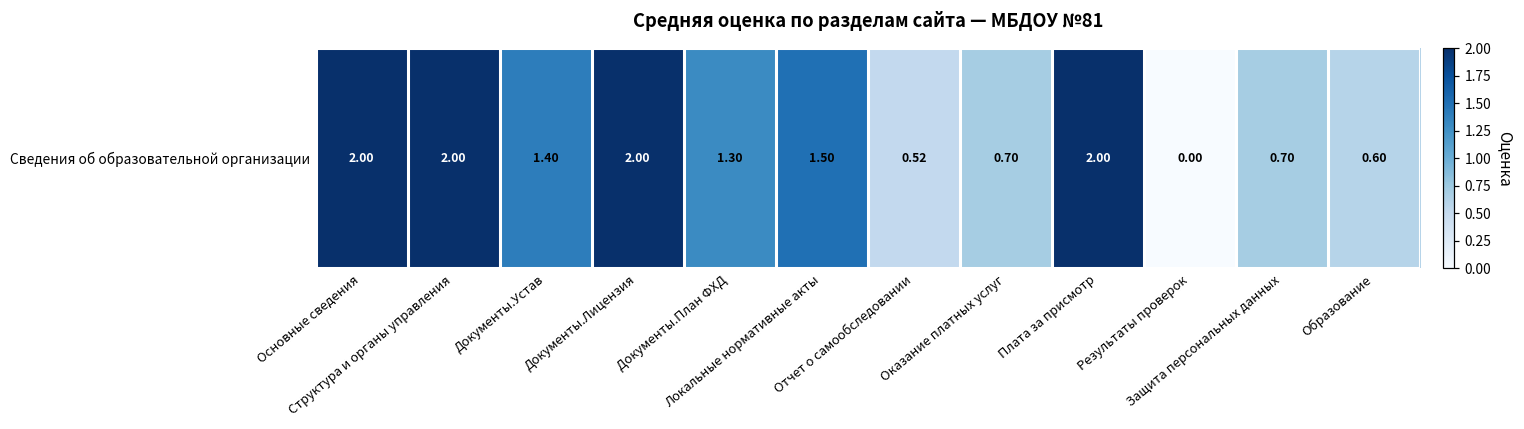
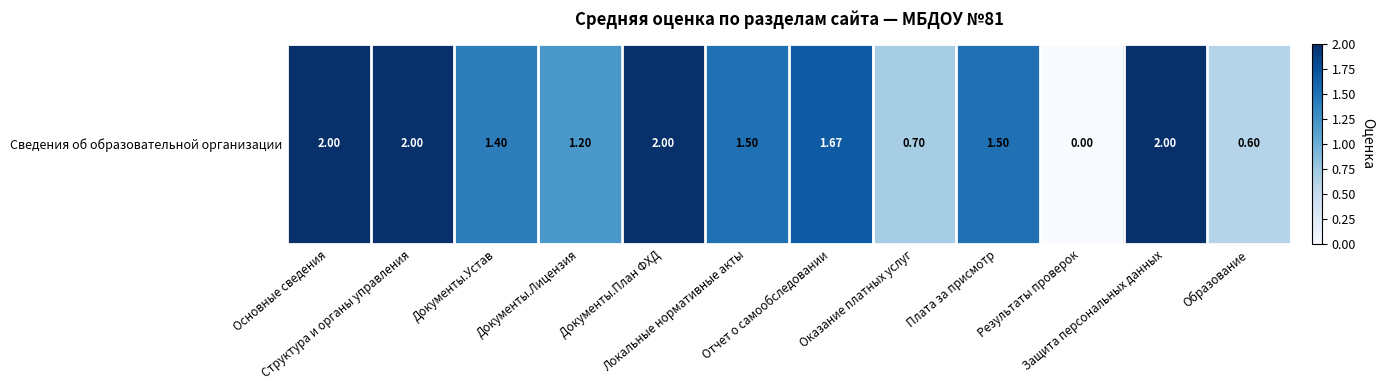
Сведения об образовательной организации, Документы.Лицензия: 2.00 -> 1.20
Сведения об образовательной организации, Документы.План ФХД: 1.30 -> 2.00
Сведения об образовательной организации, Отчет о самообследовании: 0.52 -> 1.67
Сведения об образовательной организации, Плата за присмотр: 2.00 -> 1.50
Сведения об образовательной организации, Защита персональных данных: 0.70 -> 2.00
